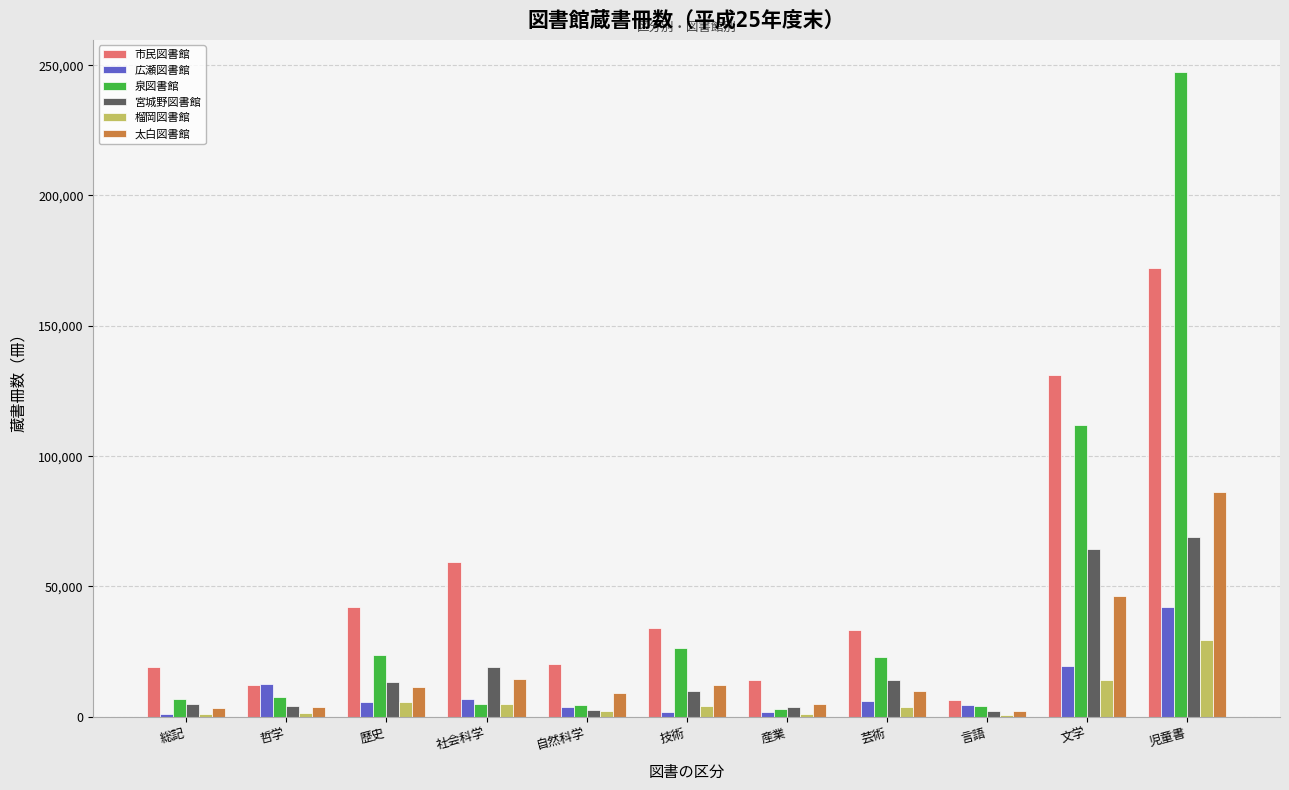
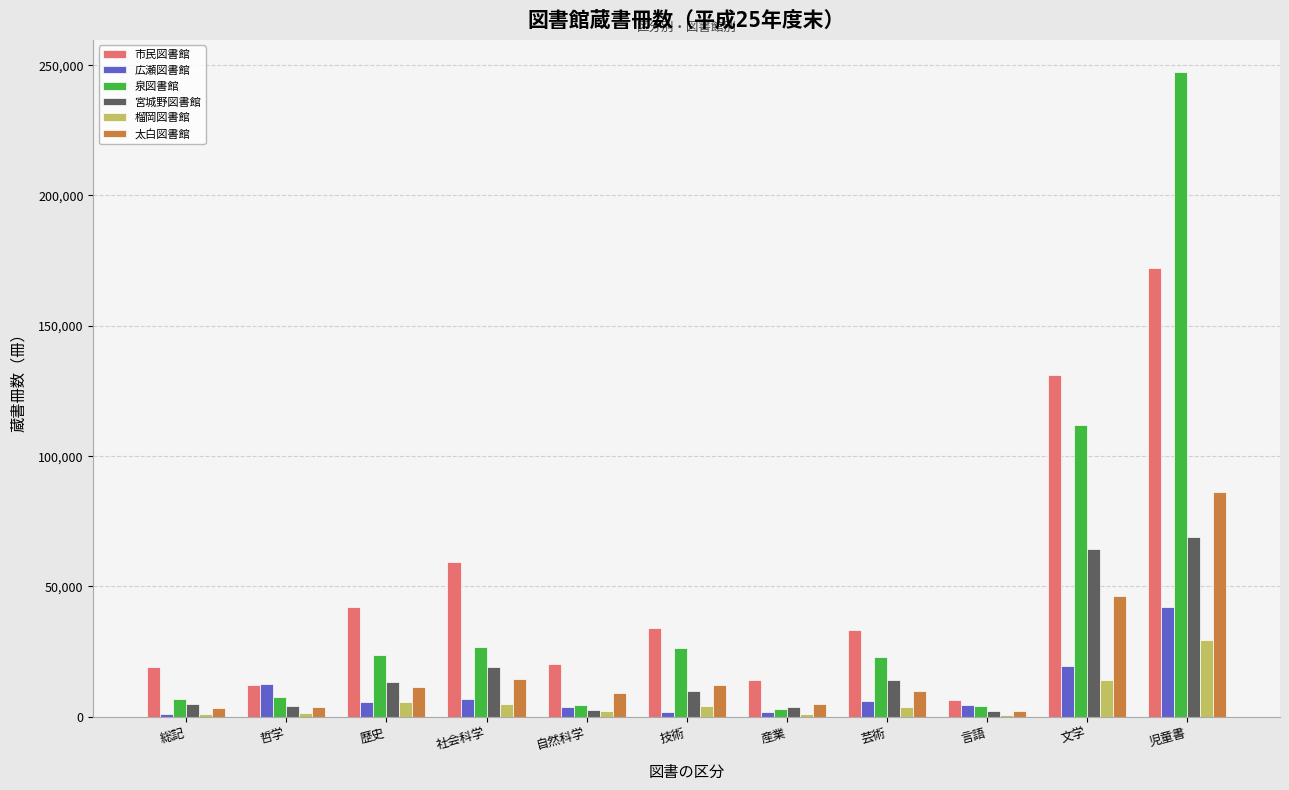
泉図書館, 社会科学: 5,000 -> 27,000
